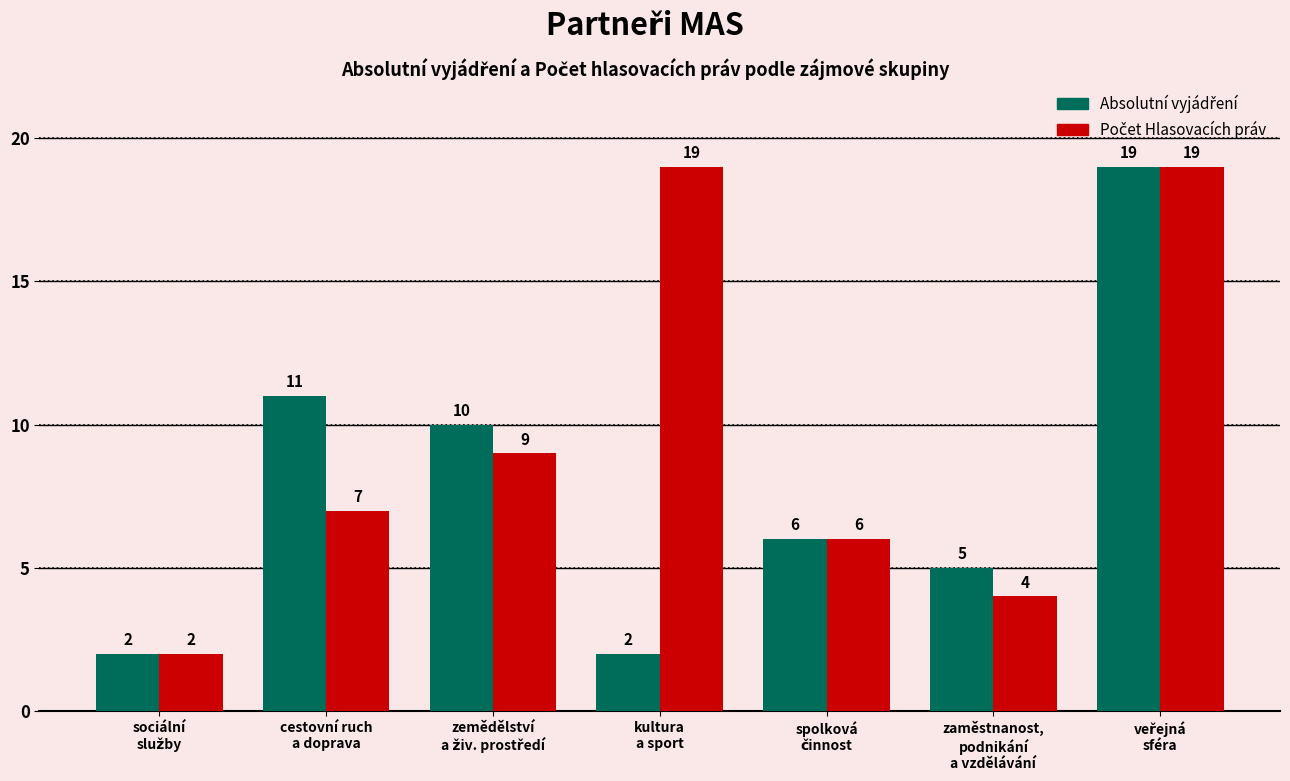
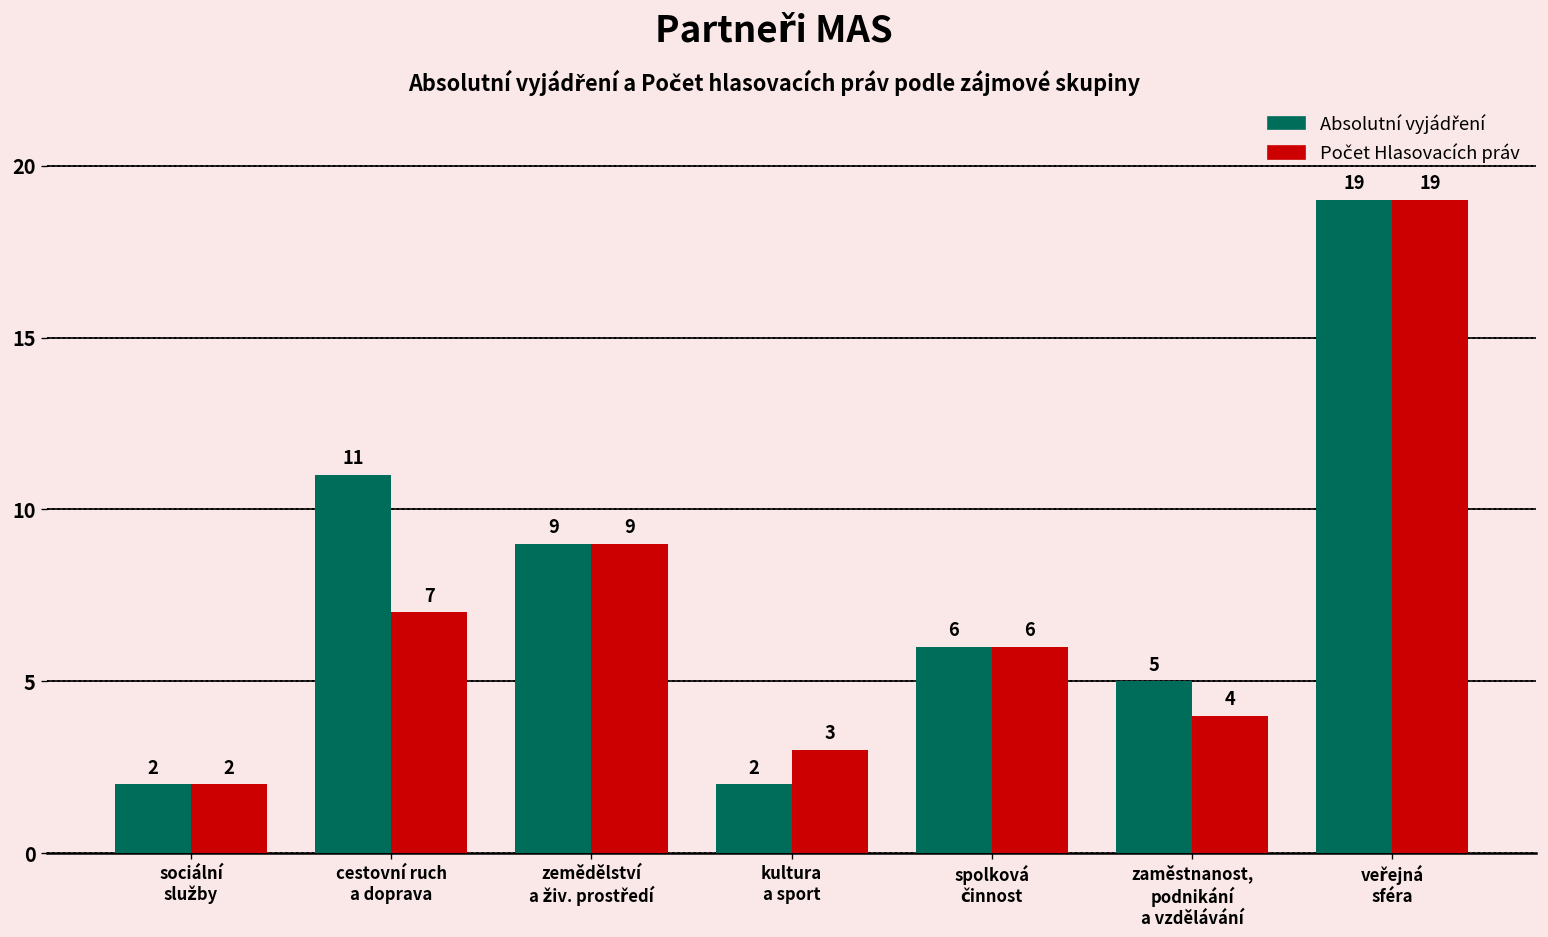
Absolutní vyjádření, zemědělství a živ. prostředí: 10 -> 9
Počet Hlasovacích práv, kultura a sport: 19 -> 3
